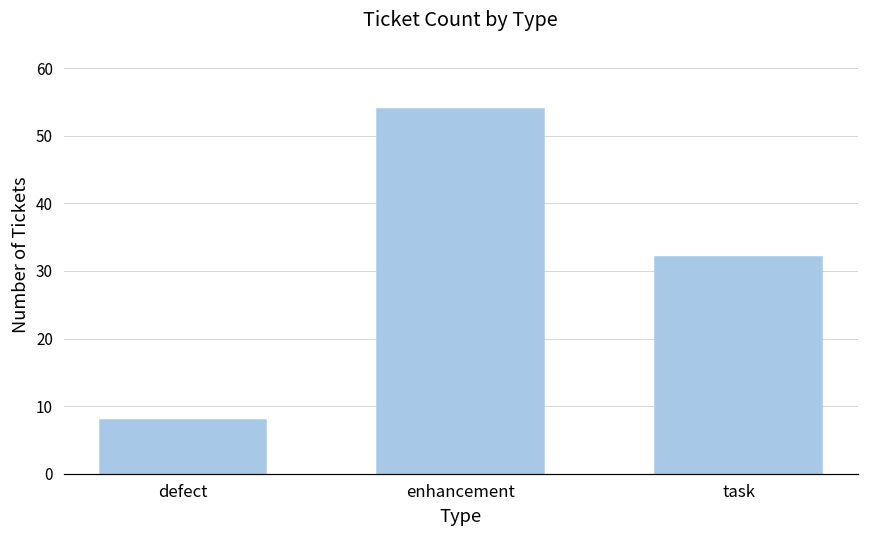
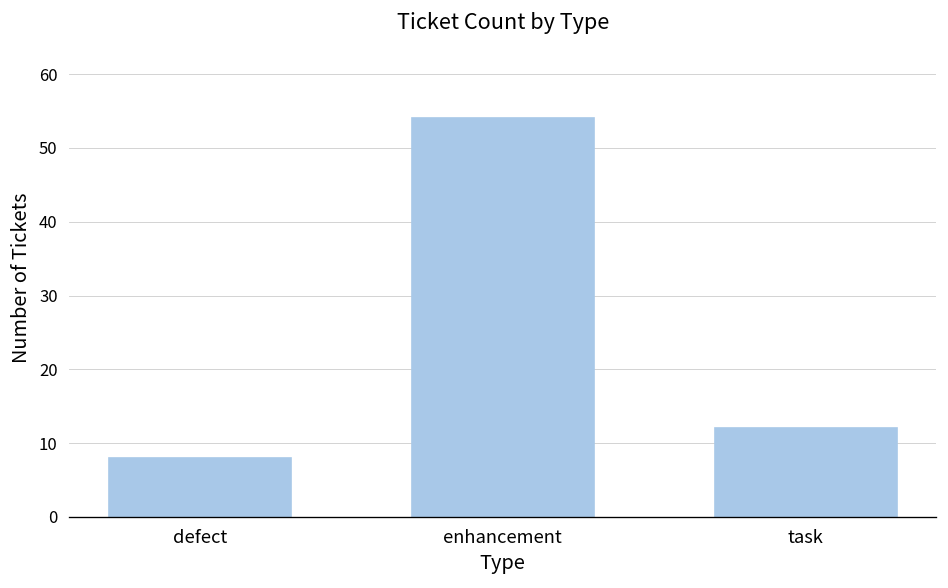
task: 32 -> 12
